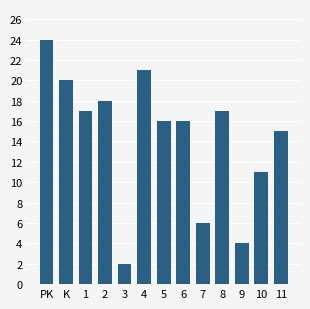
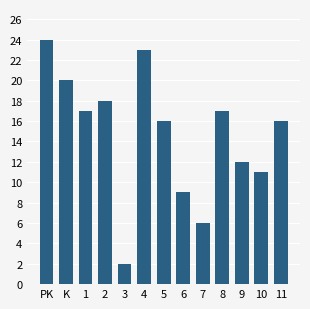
4: 21 -> 23
6: 16 -> 9
9: 4 -> 12
11: 15 -> 16
